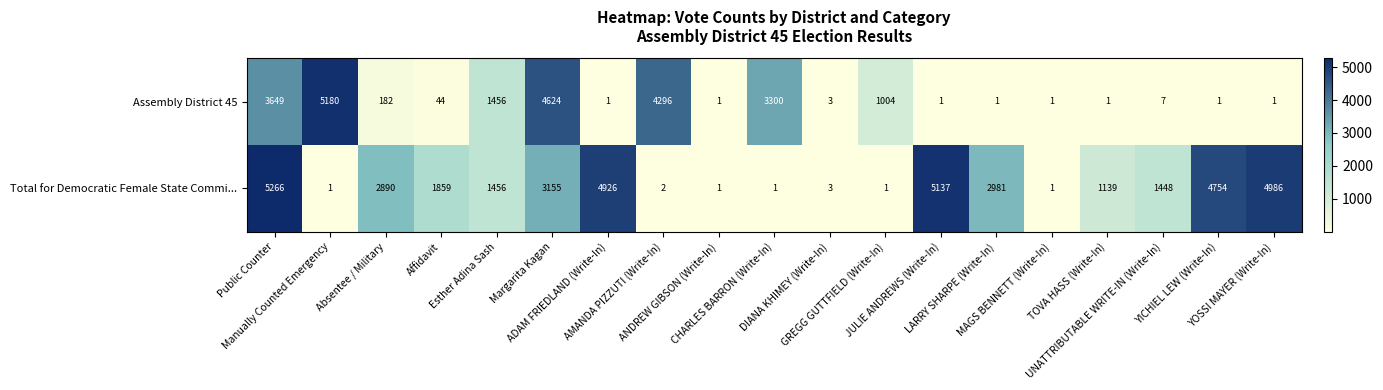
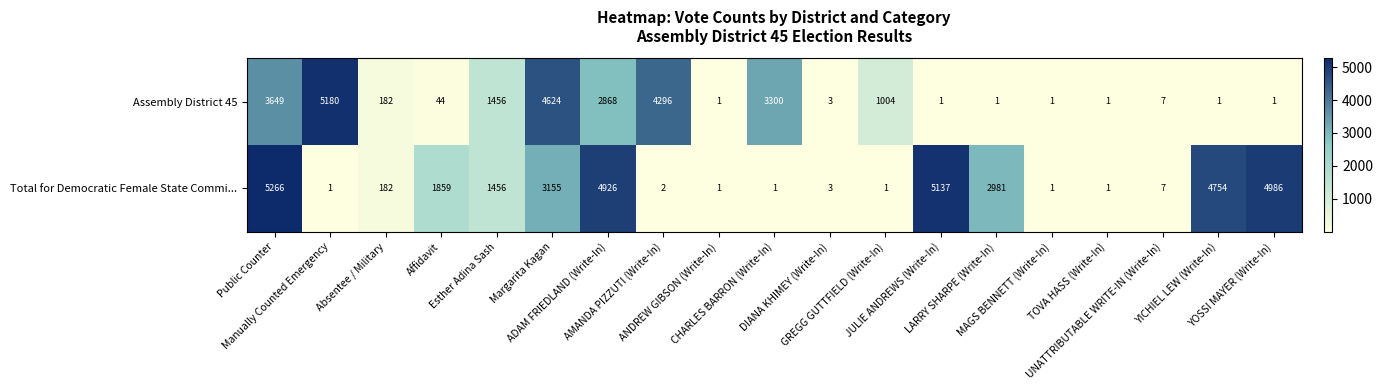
Assembly District 45, ADAM FRIEDLAND (Write-In): 1 -> 2868
Total for Democratic Female State Commi..., Absentee / Military: 2890 -> 182
Total for Democratic Female State Commi..., TOVA HASS (Write-In): 1139 -> 1
Total for Democratic Female State Commi..., UNATTRIBUTABLE WRITE-IN (Write-In): 1448 -> 7
